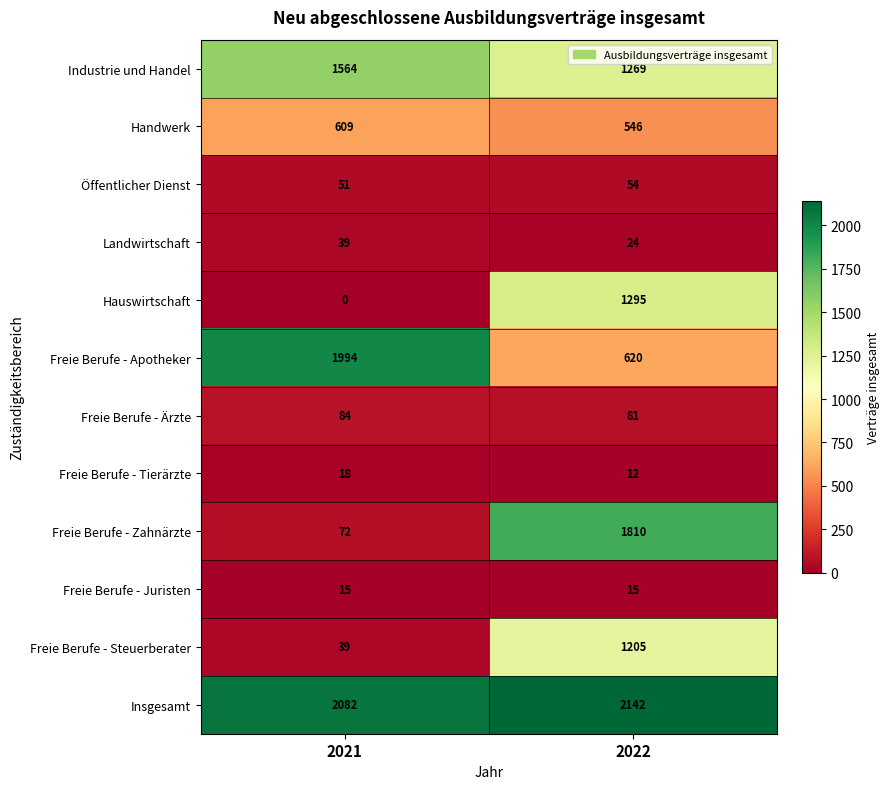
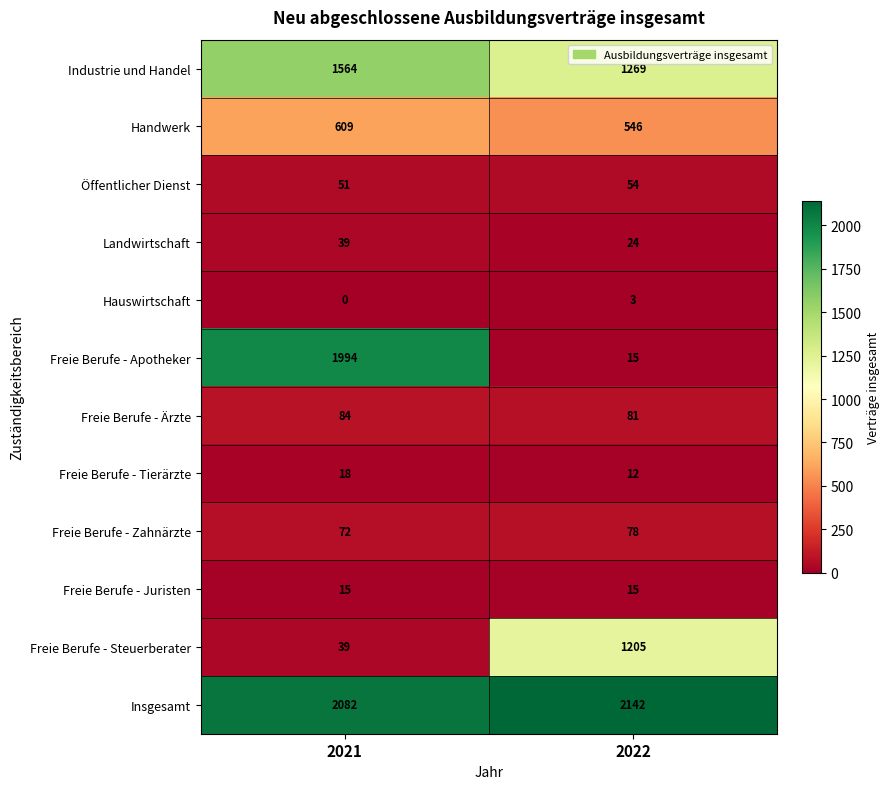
Hauswirtschaft, 2022: 1295 -> 3
Freie Berufe - Apotheker, 2022: 620 -> 15
Freie Berufe - Zahnärzte, 2022: 1810 -> 78
